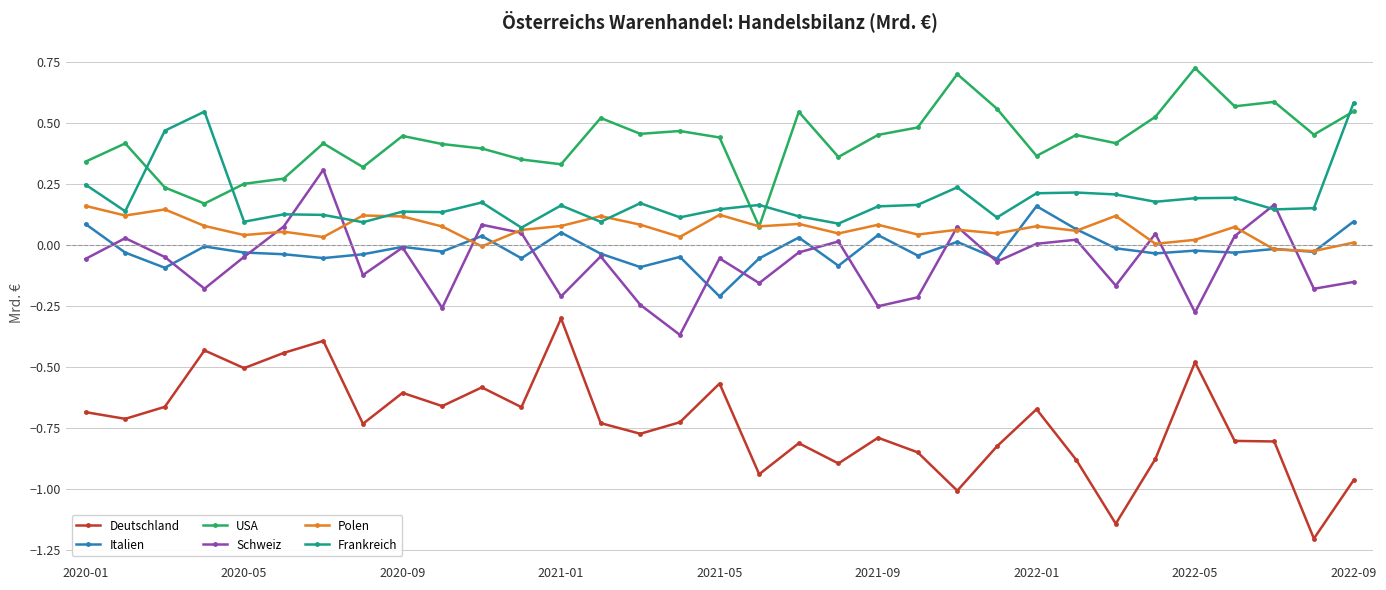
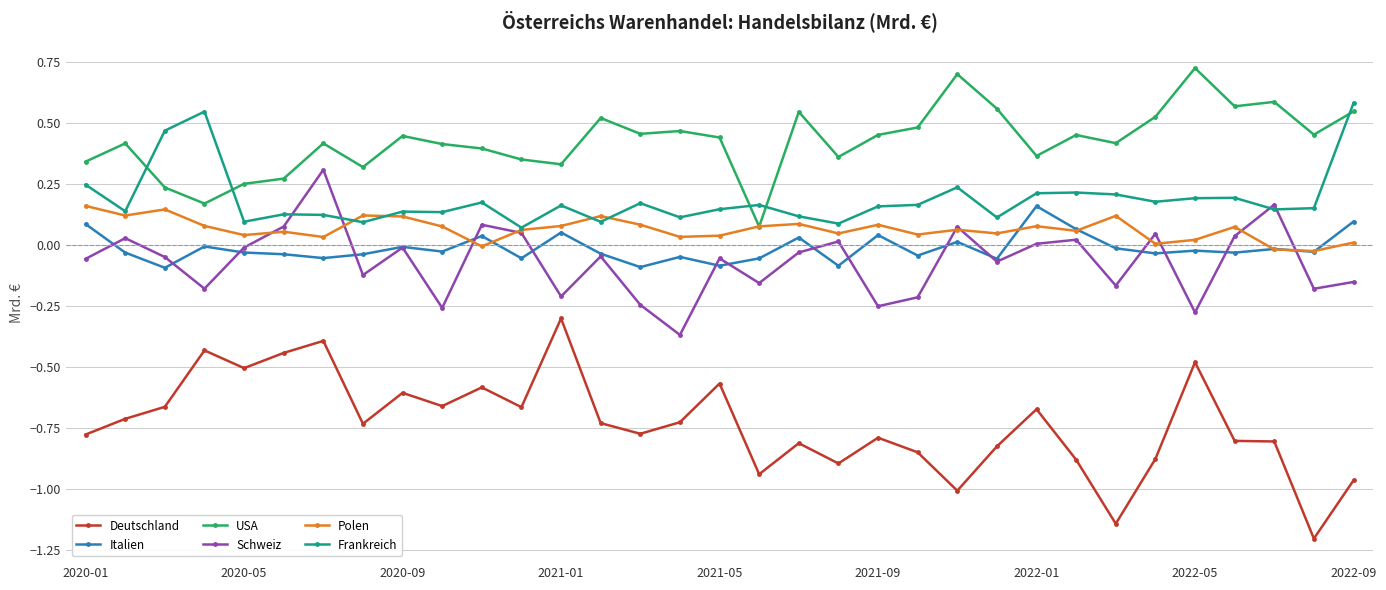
Deutschland, 2020-01: -0.69 -> -0.78
Schweiz, 2020-05: -0.05 -> -0.01
Italien, 2021-05: -0.21 -> -0.08
Polen, 2021-05: 0.12 -> 0.04
